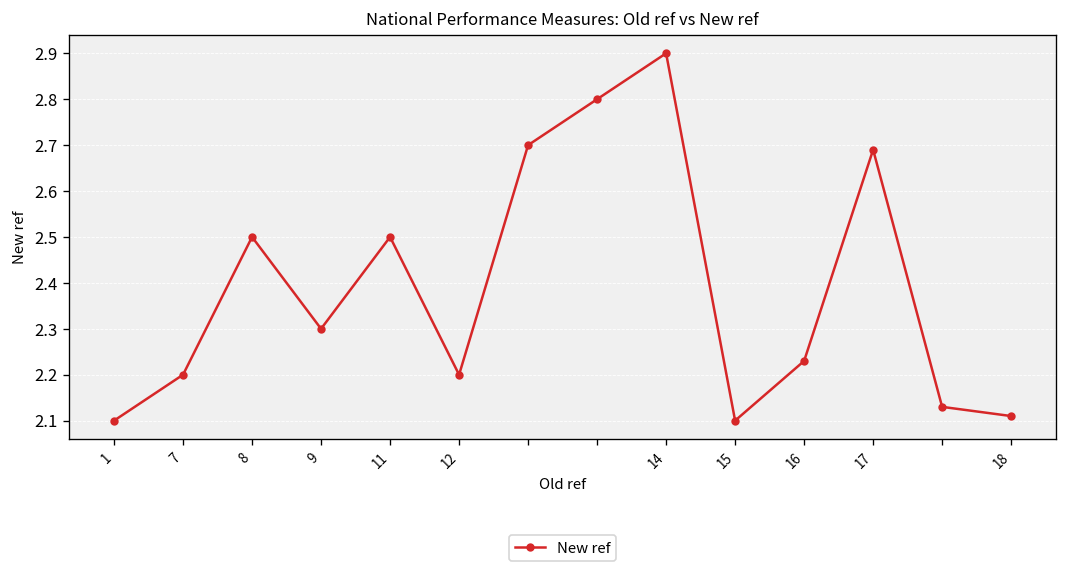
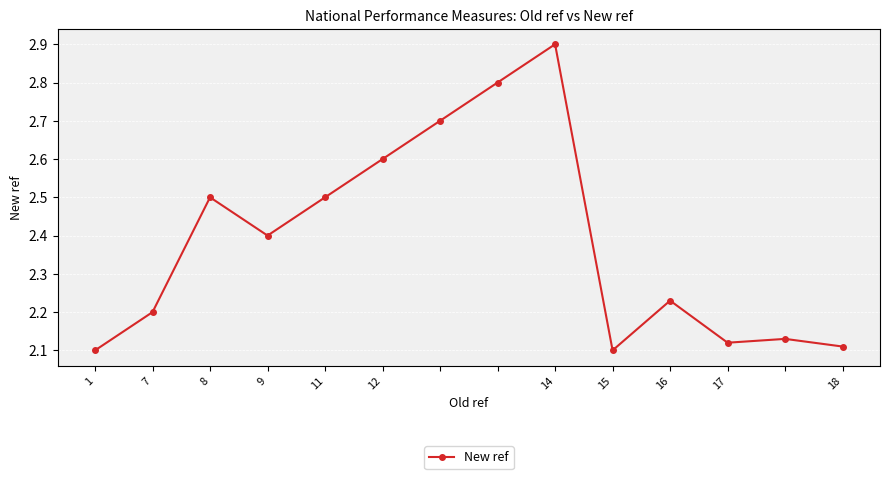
9: 2.3 -> 2.4
12: 2.2 -> 2.6
17: 2.69 -> 2.12
